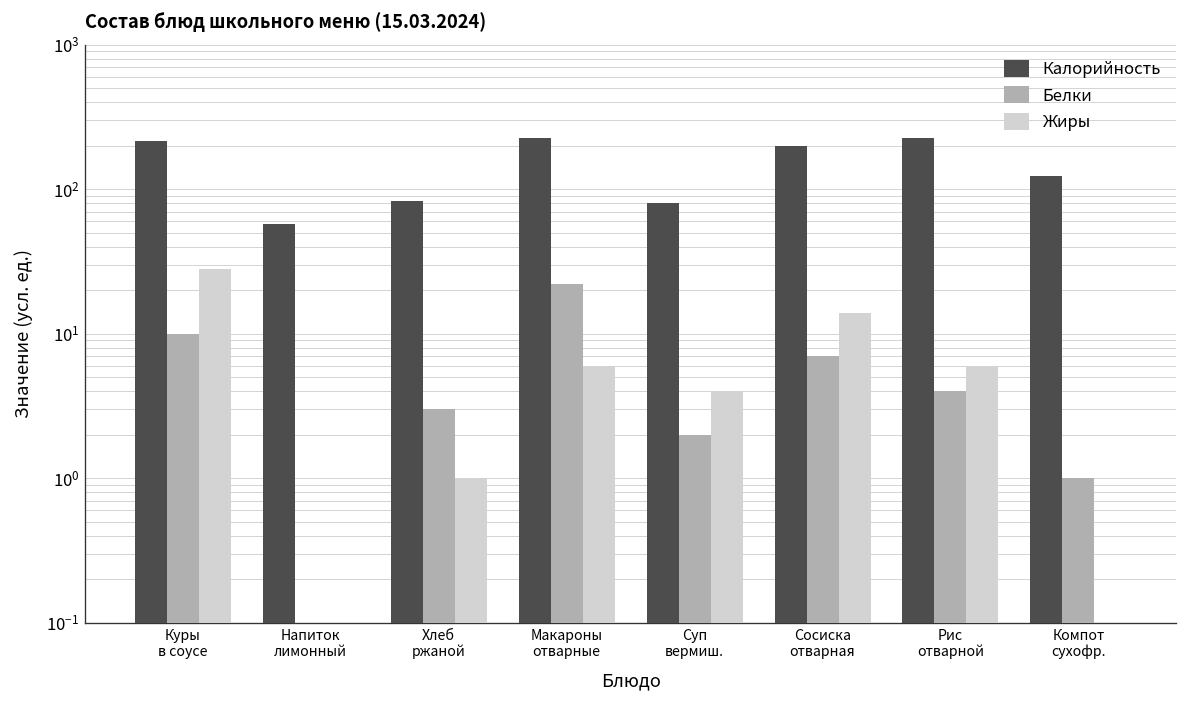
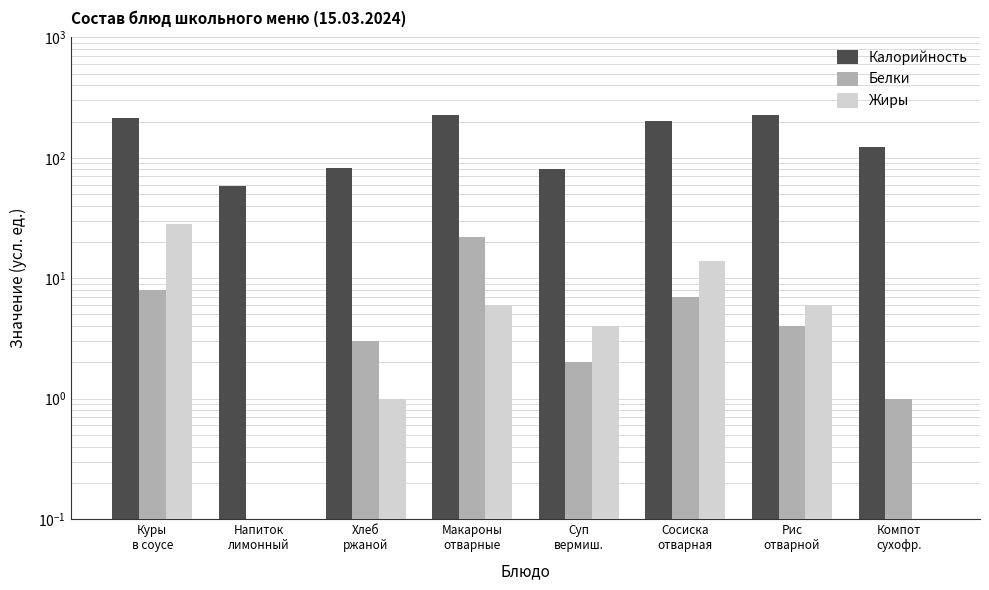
Белки, Куры в соусе: 10 -> 8
